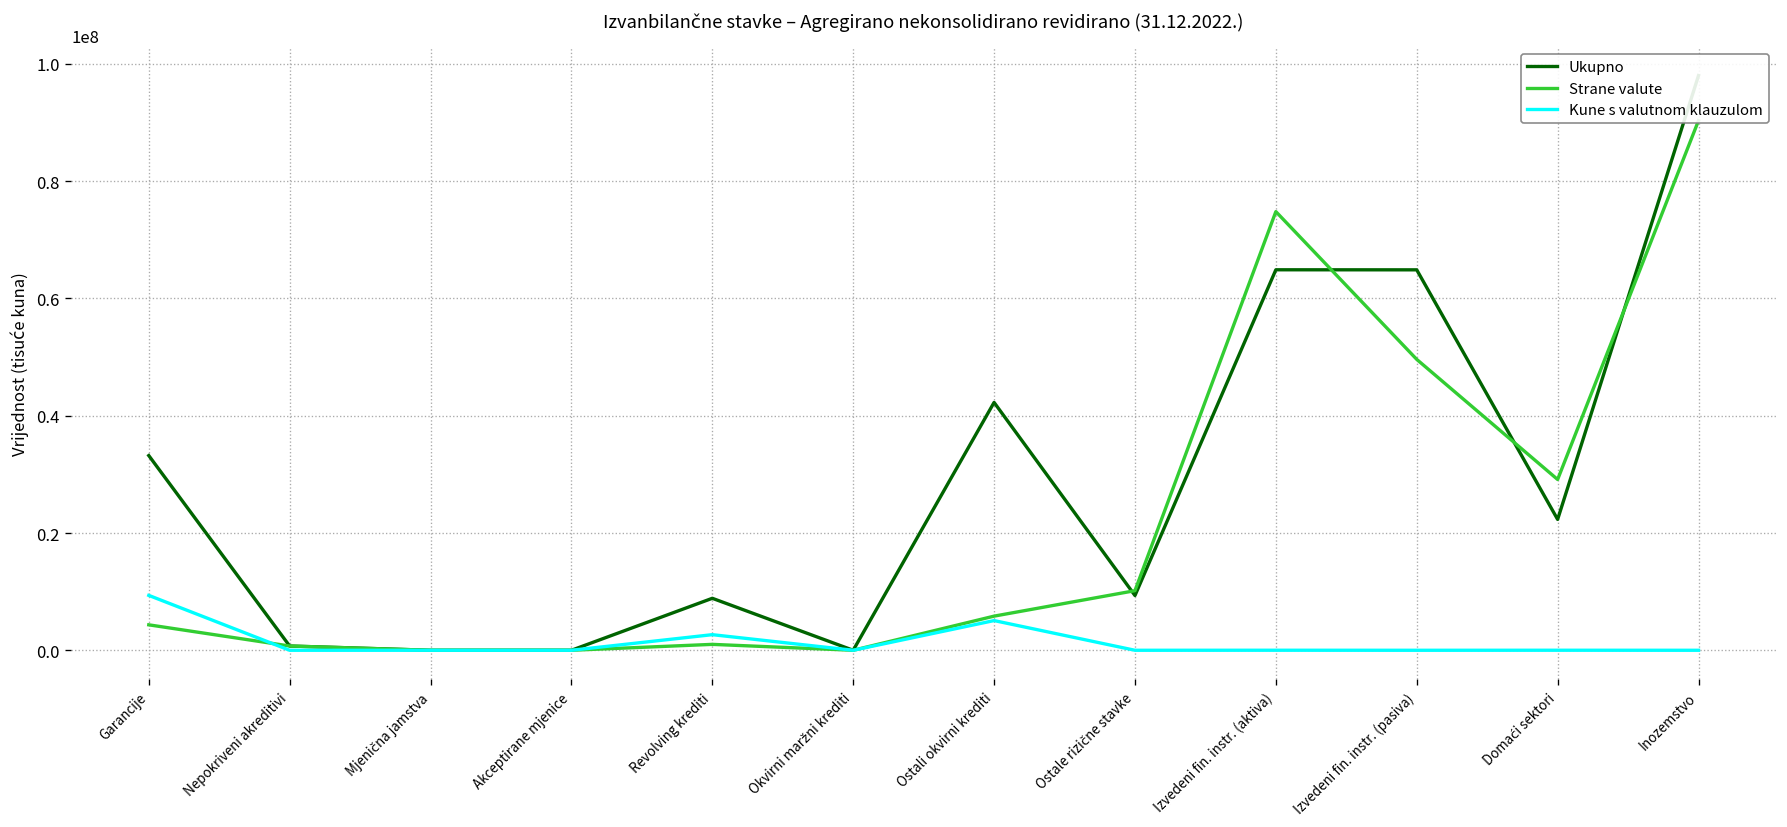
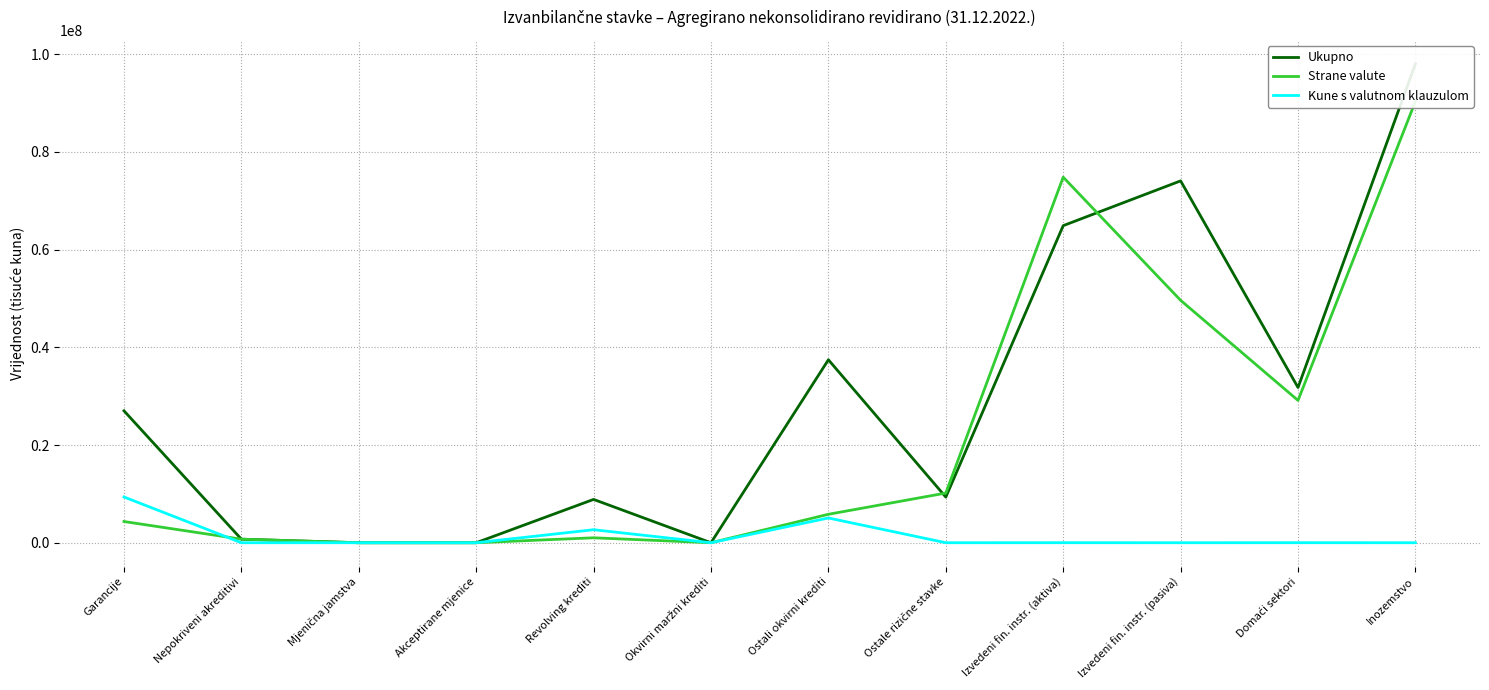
Ukupno, Garancije: 33000000 -> 27000000
Ukupno, Ostali okvirni krediti: 42000000 -> 37000000
Ukupno, Izvedeni fin. instr. (pasiva): 65000000 -> 74000000
Ukupno, Domaći sektori: 22000000 -> 32000000
